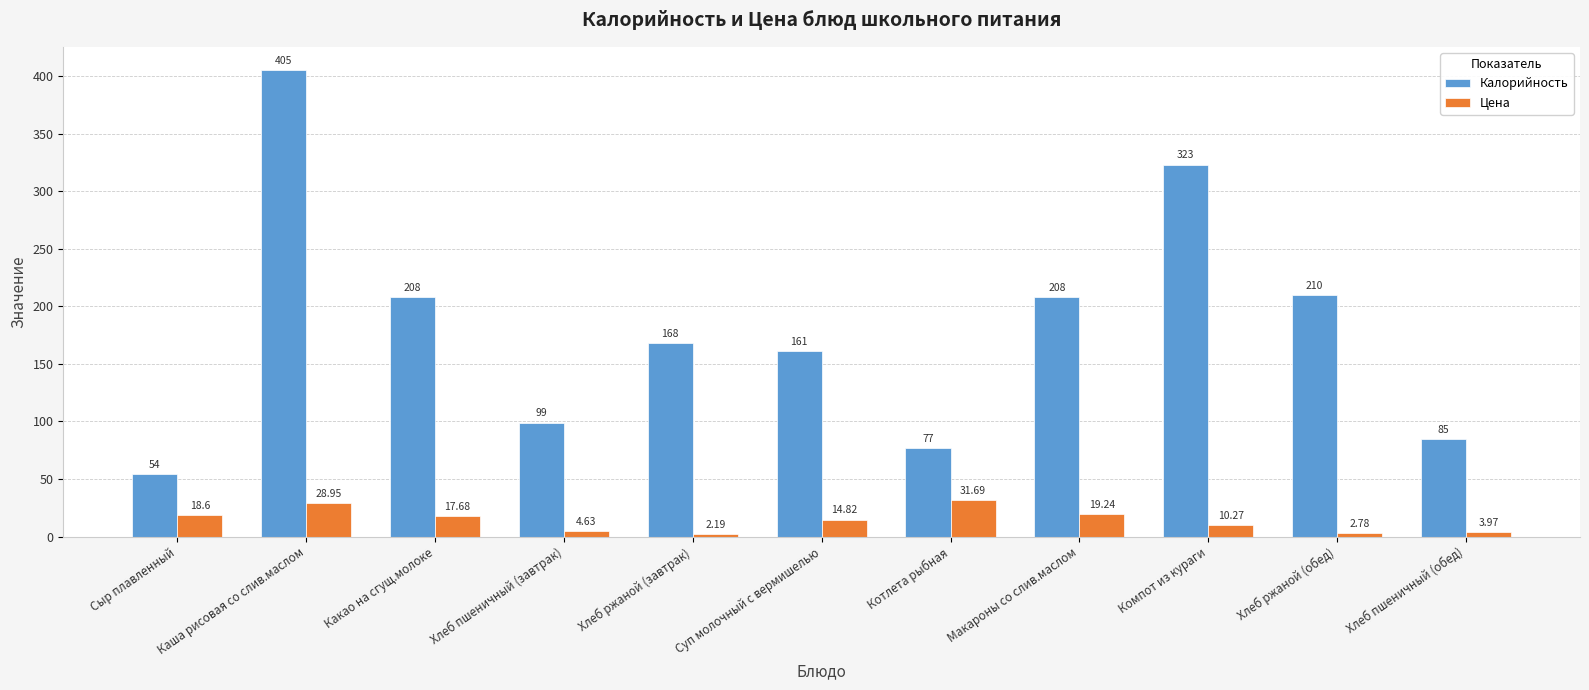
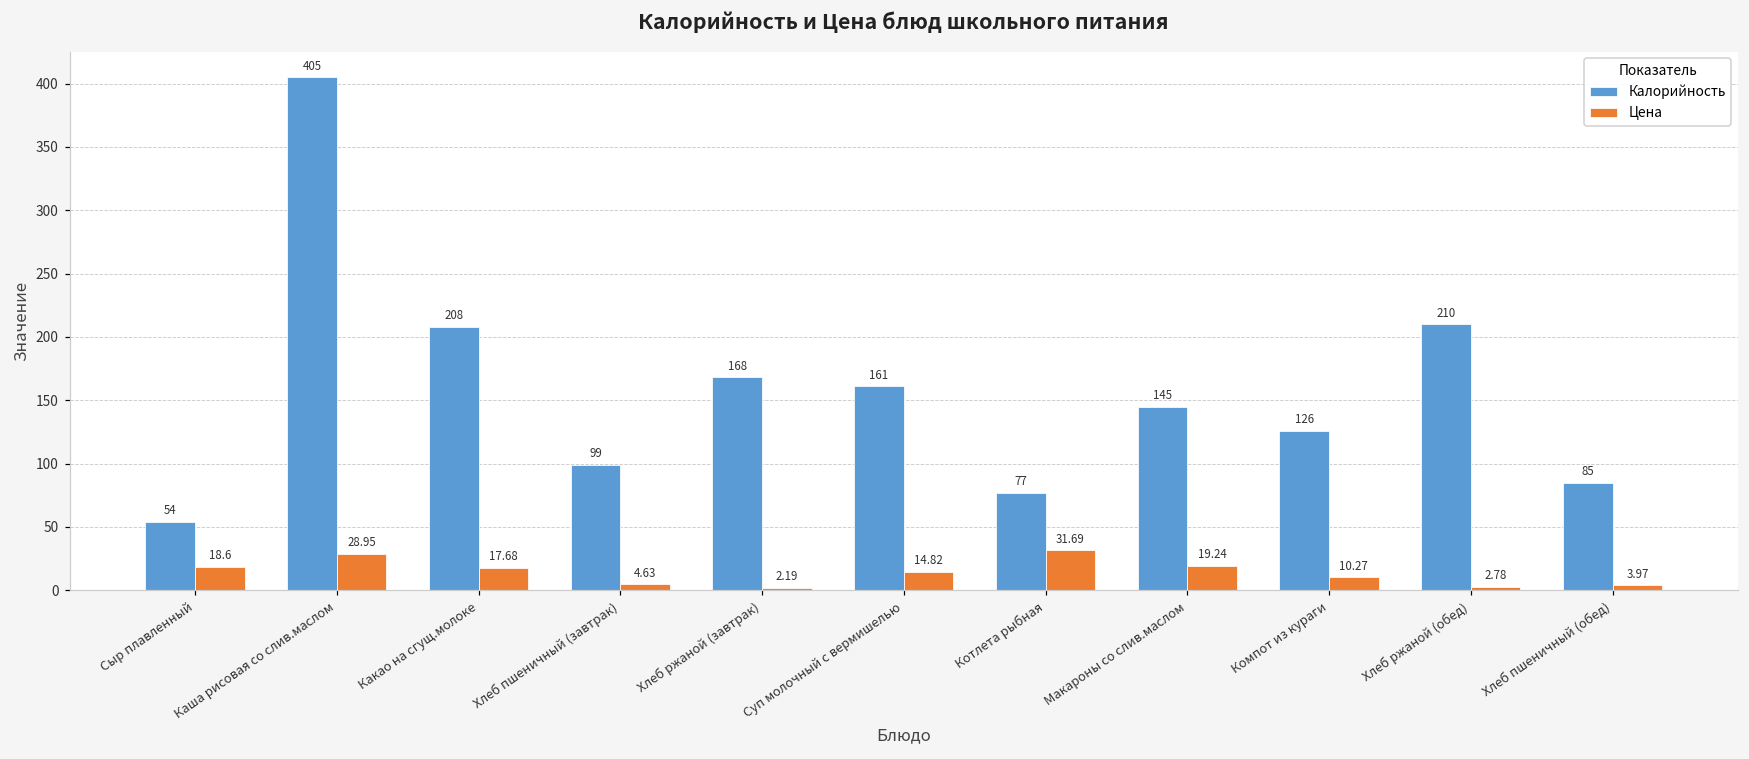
Калорийность, Макароны со слив.маслом: 208 -> 145
Калорийность, Компот из кураги: 323 -> 126
